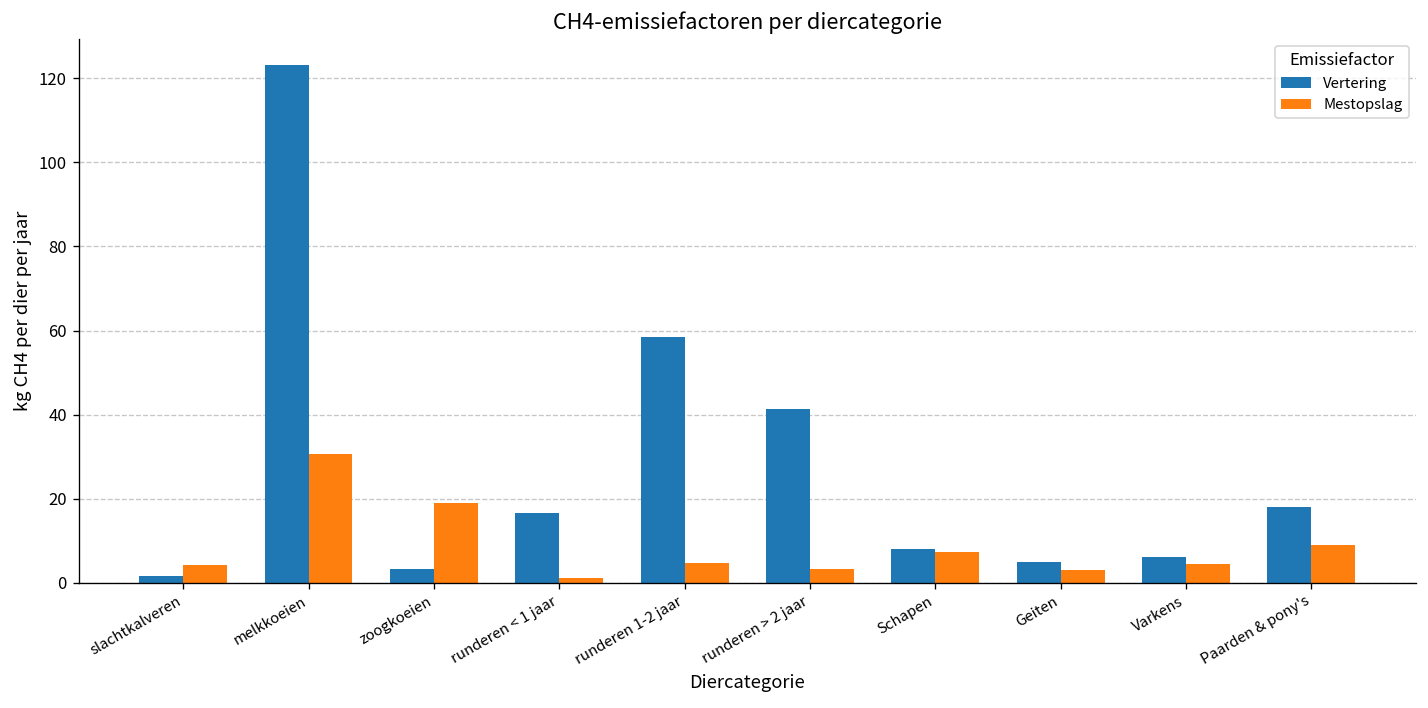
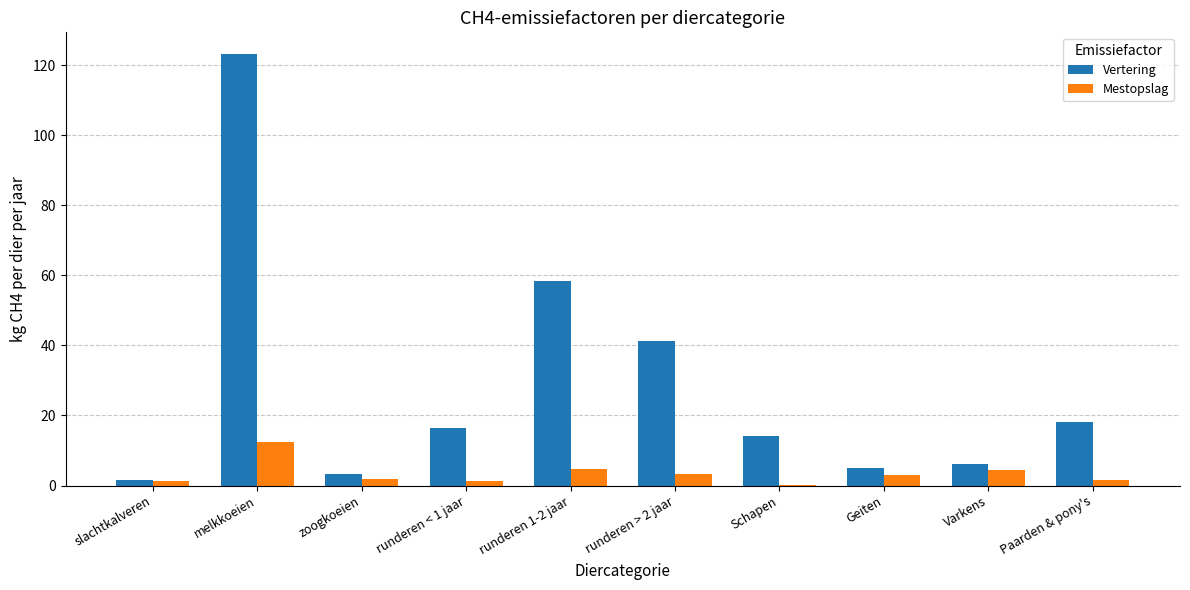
Mestopslag, slachtkalveren: 4 -> 1
Mestopslag, melkkoeien: 31 -> 13
Mestopslag, zoogkoeien: 19 -> 2
Vertering, Schapen: 8 -> 14
Mestopslag, Schapen: 7 -> 0
Mestopslag, Paarden & pony's: 9 -> 2
